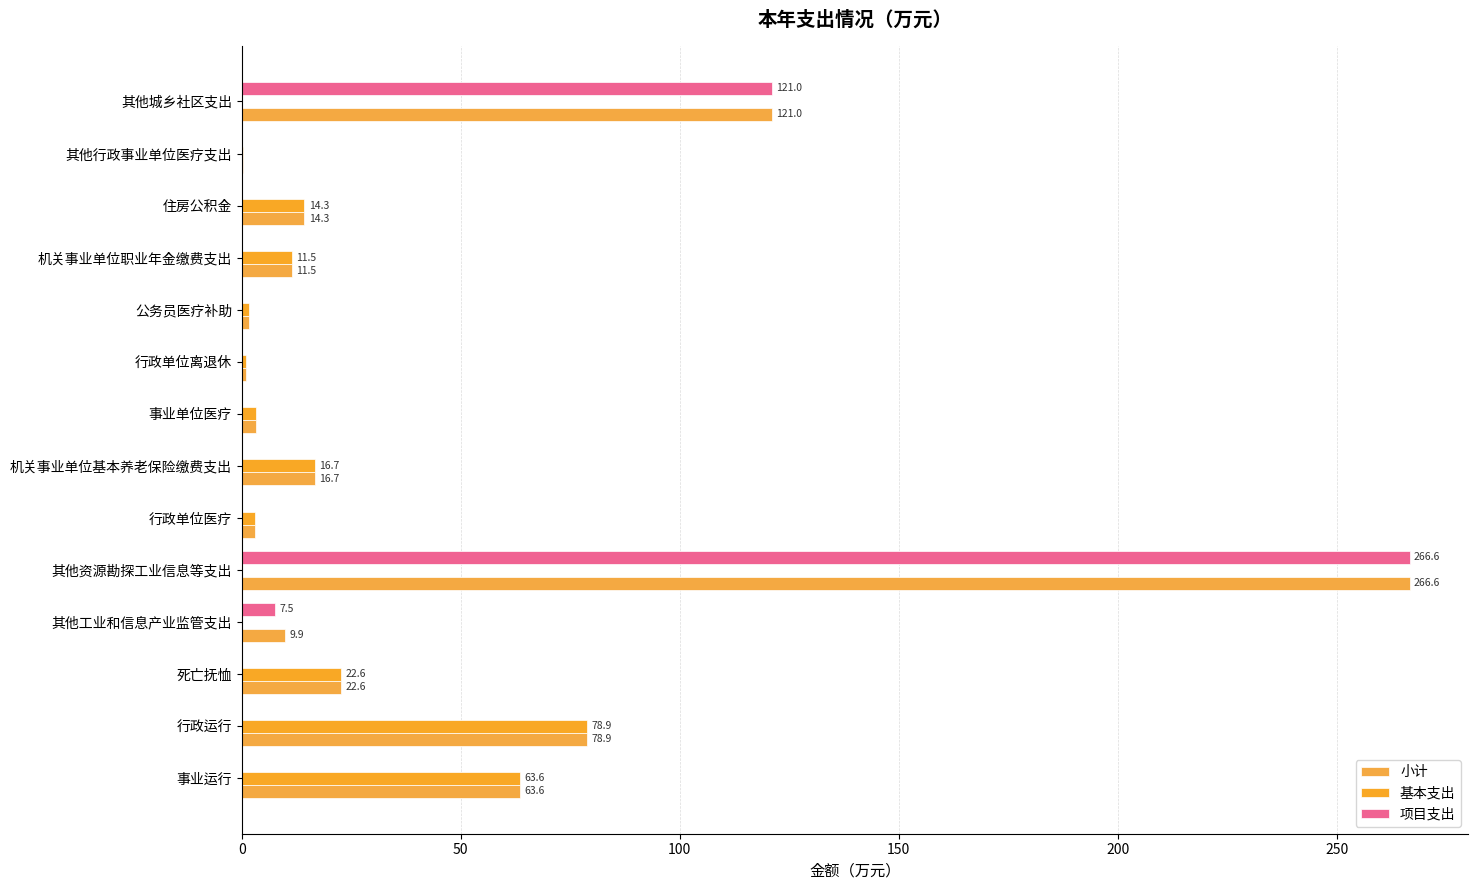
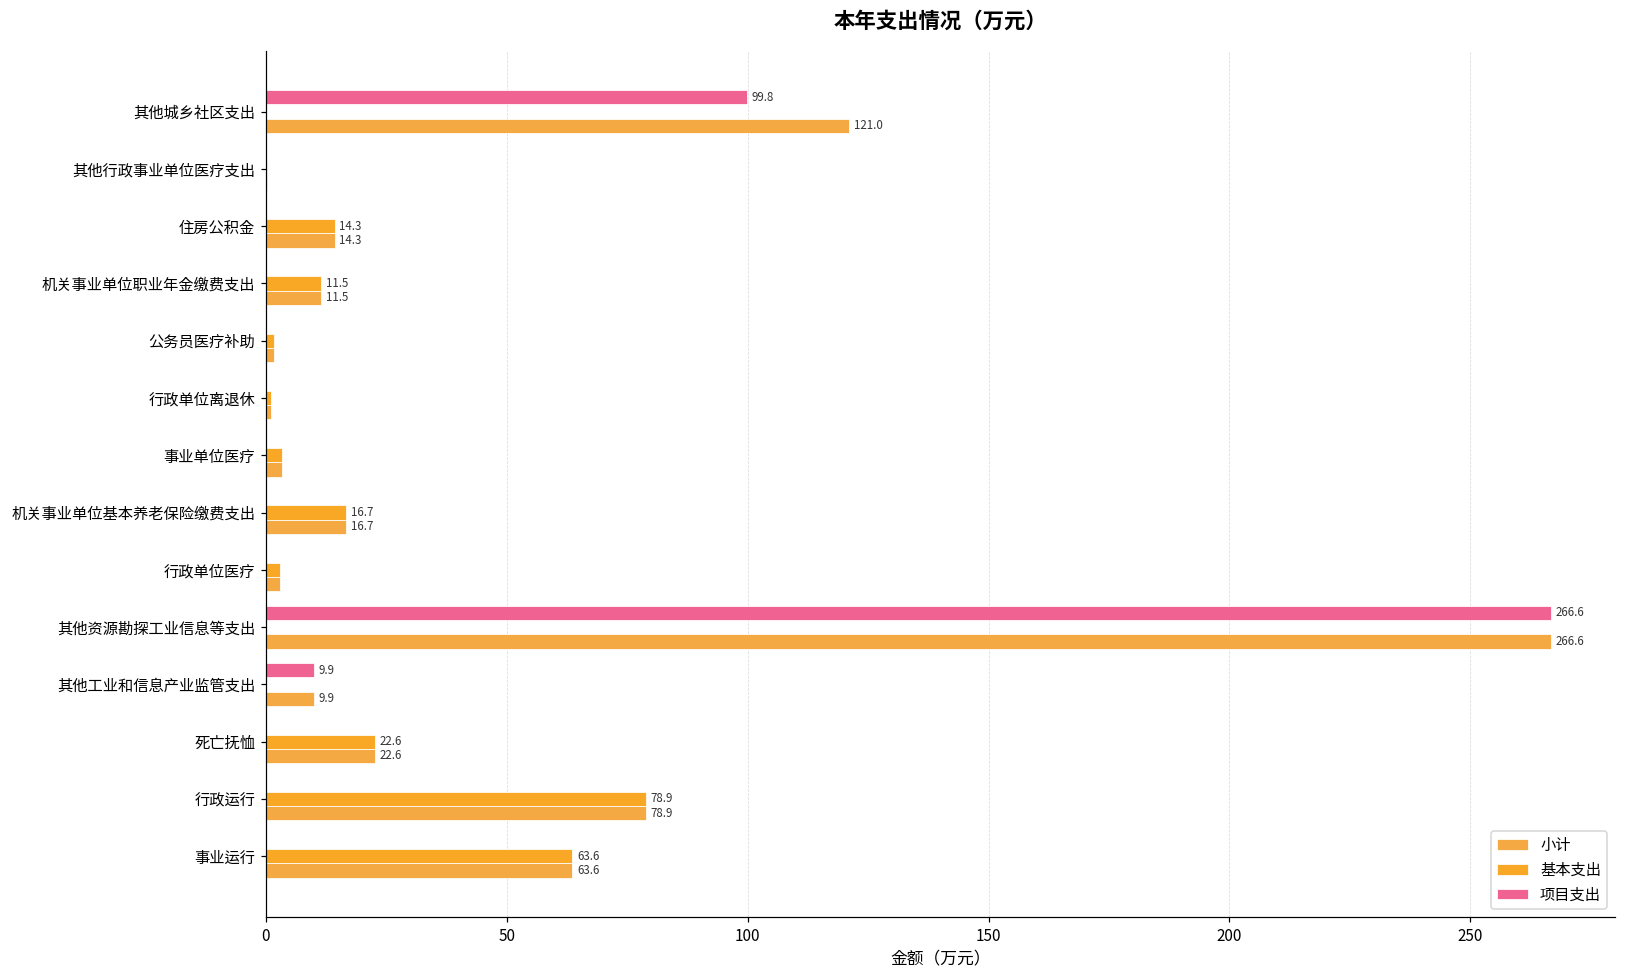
项目支出, 其他城乡社区支出: 121.0 -> 99.8
项目支出, 其他工业和信息产业监管支出: 7.5 -> 9.9
